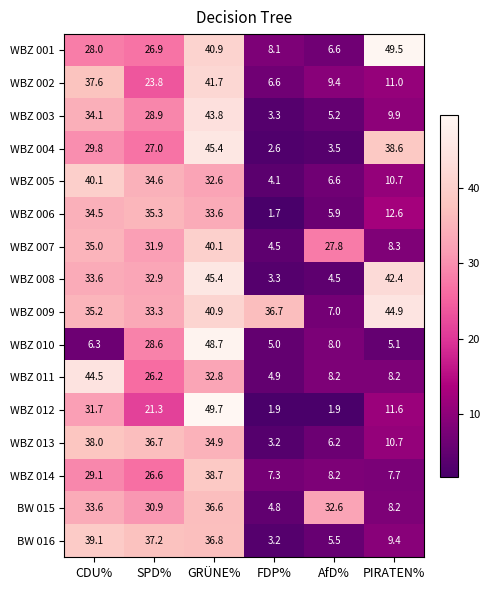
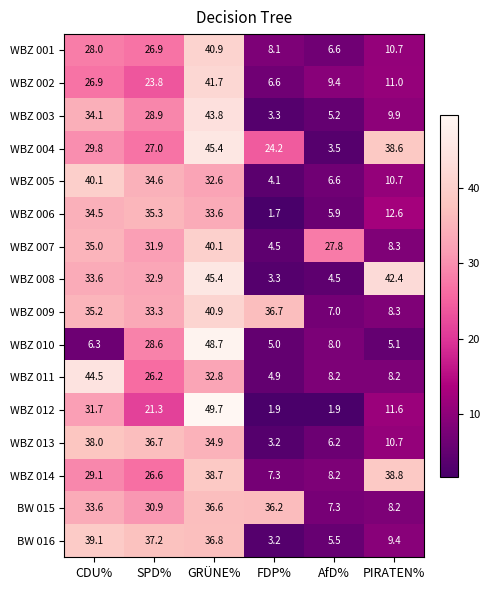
WBZ 001, PIRATEN%: 49.5 -> 10.7
WBZ 002, CDU%: 37.6 -> 26.9
WBZ 004, FDP%: 2.6 -> 24.2
WBZ 009, PIRATEN%: 44.9 -> 8.3
WBZ 014, PIRATEN%: 7.7 -> 38.8
BW 015, FDP%: 4.8 -> 36.2
BW 015, AfD%: 32.6 -> 7.3
